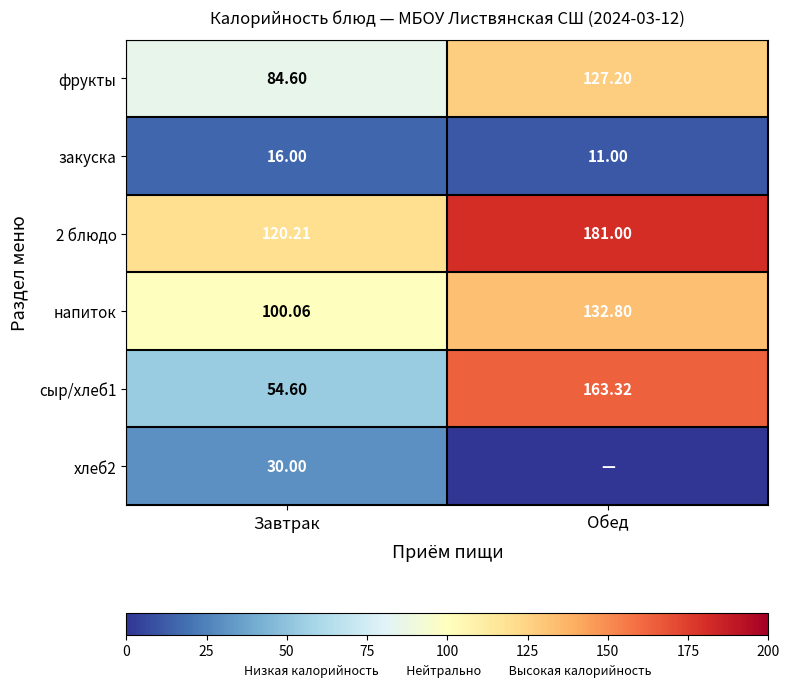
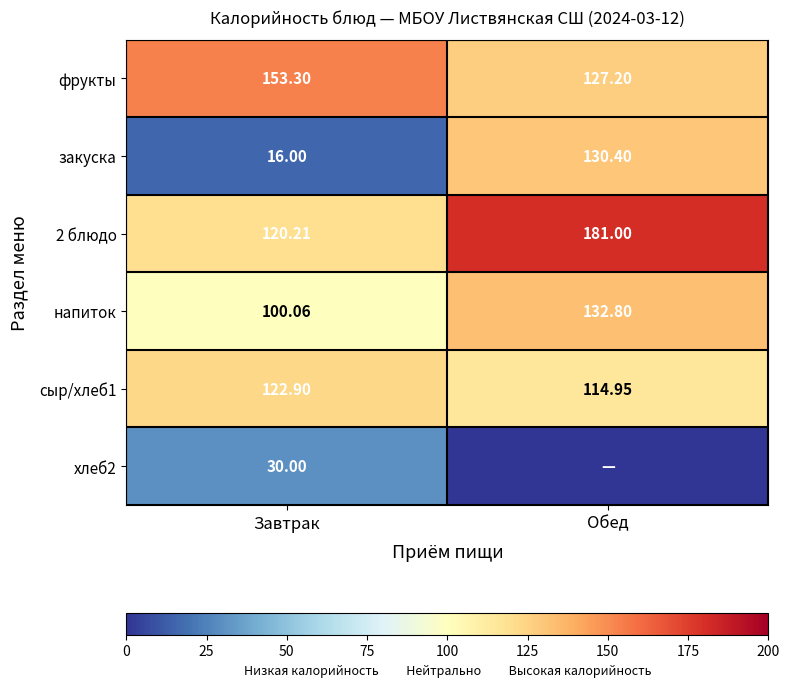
фрукты, Завтрак: 84.60 -> 153.30
закуска, Обед: 11.00 -> 130.40
сыр/хлеб1, Завтрак: 54.60 -> 122.90
сыр/хлеб1, Обед: 163.32 -> 114.95
